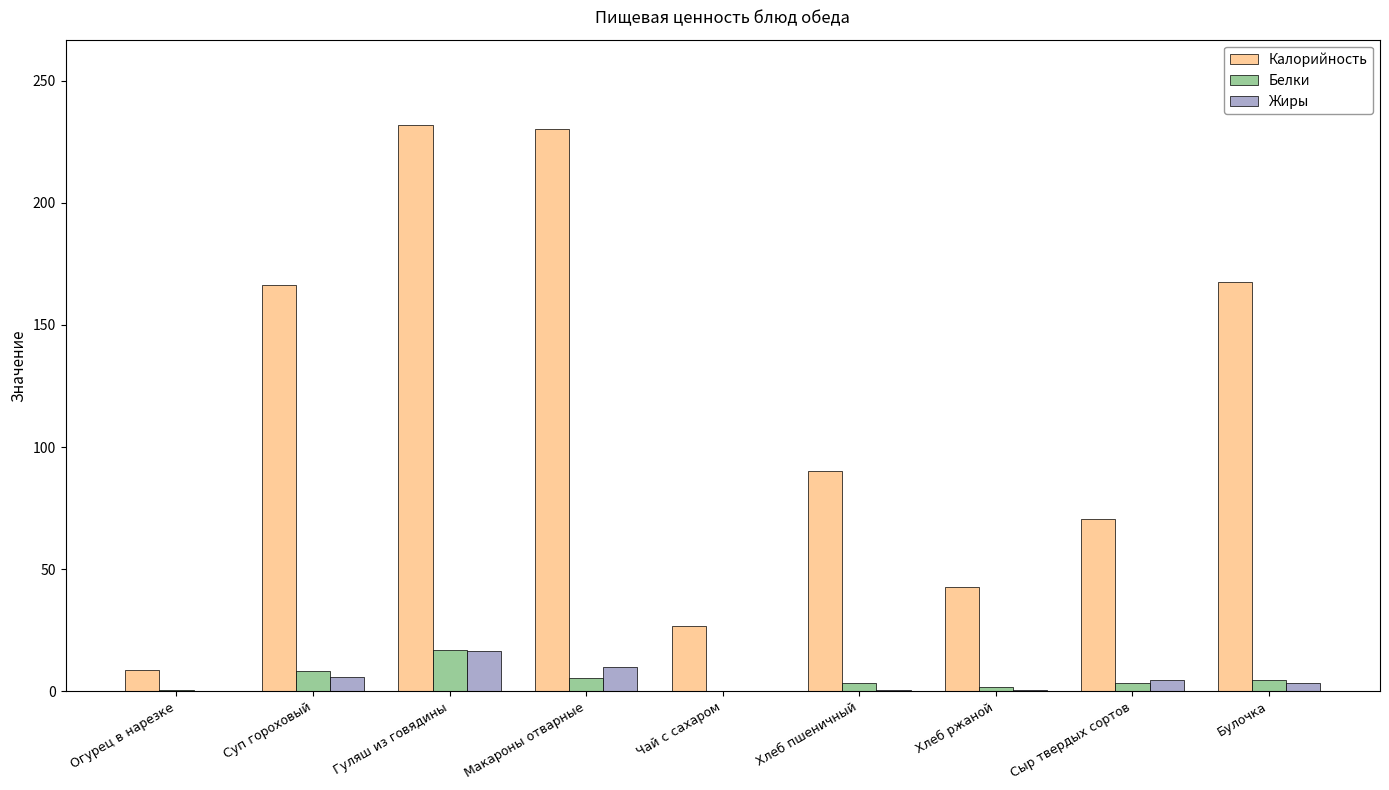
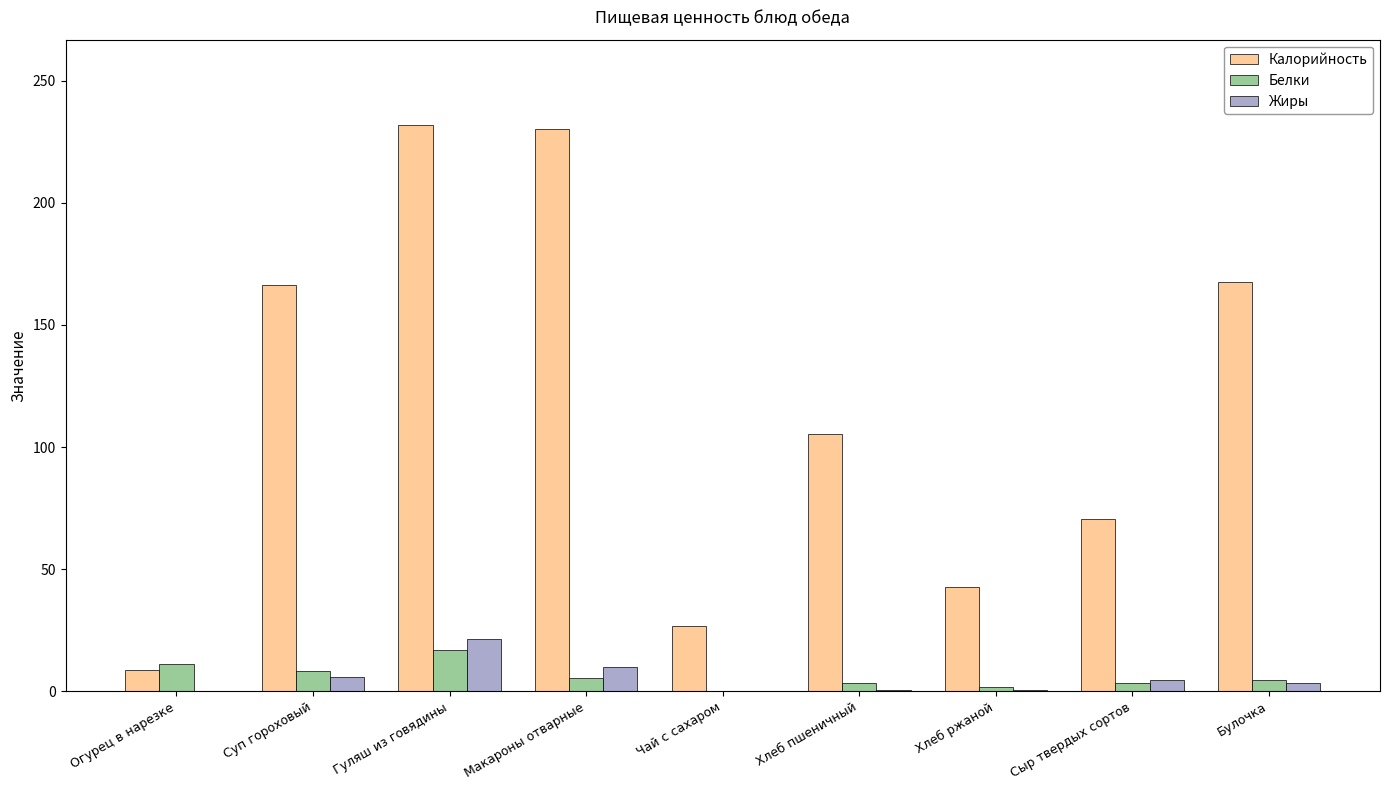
Белки, Огурец в нарезке: 1 -> 11
Жиры, Гуляш из говядины: 16 -> 22
Калорийность, Хлеб пшеничный: 90 -> 106
